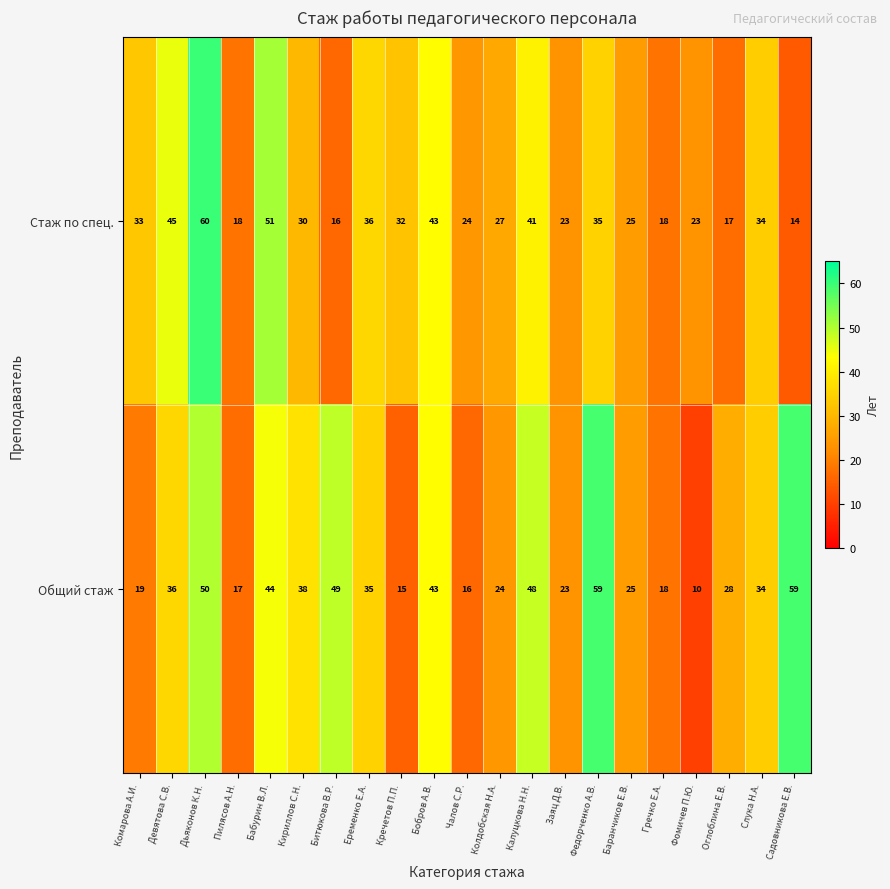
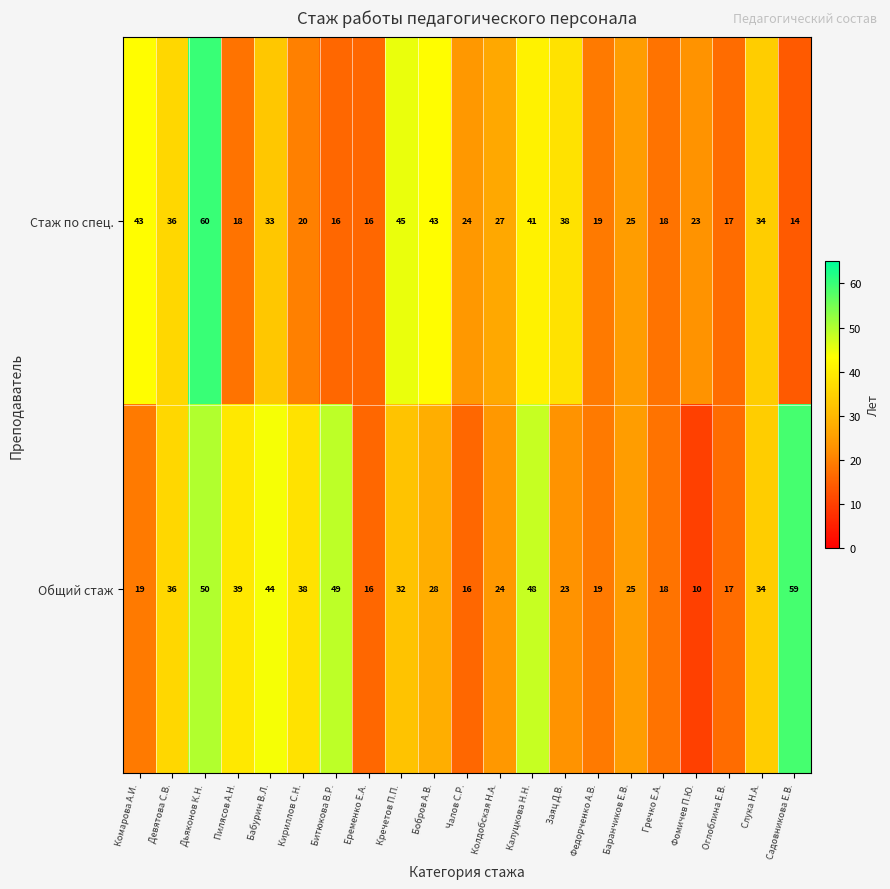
Стаж по спец., Комарова А.И.: 33 -> 43
Стаж по спец., Девятова С.В.: 45 -> 36
Стаж по спец., Бабурин В.Л.: 51 -> 33
Стаж по спец., Кириллов С.Н.: 30 -> 20
Стаж по спец., Еременко Е.А.: 36 -> 16
Стаж по спец., Кречетов П.П.: 32 -> 45
Стаж по спец., Заяц Д.В.: 23 -> 38
Стаж по спец., Федорченко А.В.: 35 -> 19
Общий стаж, Пилясов А.Н.: 17 -> 39
Общий стаж, Еременко Е.А.: 35 -> 16
Общий стаж, Кречетов П.П.: 15 -> 32
Общий стаж, Бобров А.В.: 43 -> 28
Общий стаж, Федорченко А.В.: 59 -> 19
Общий стаж, Оглоблина Е.В.: 28 -> 17
